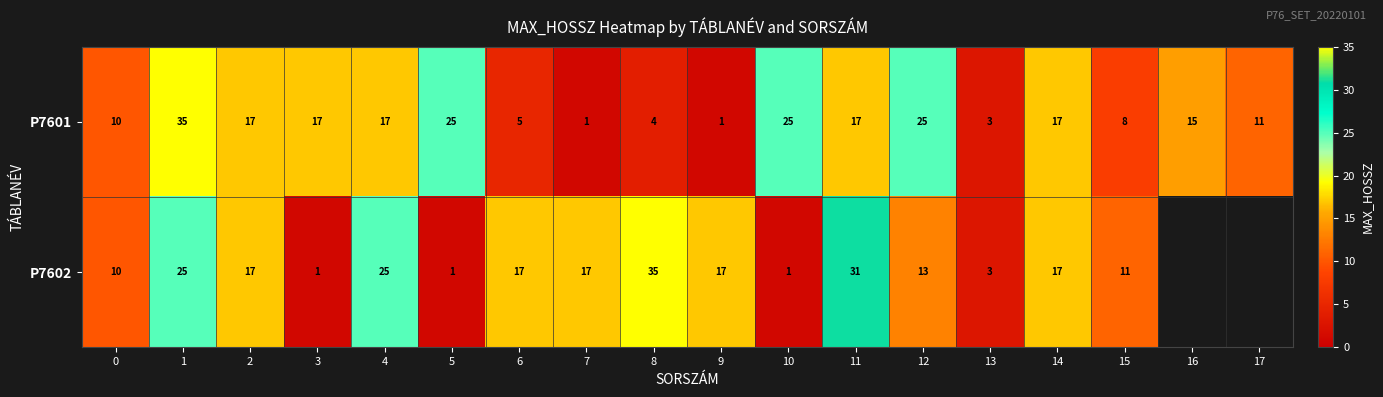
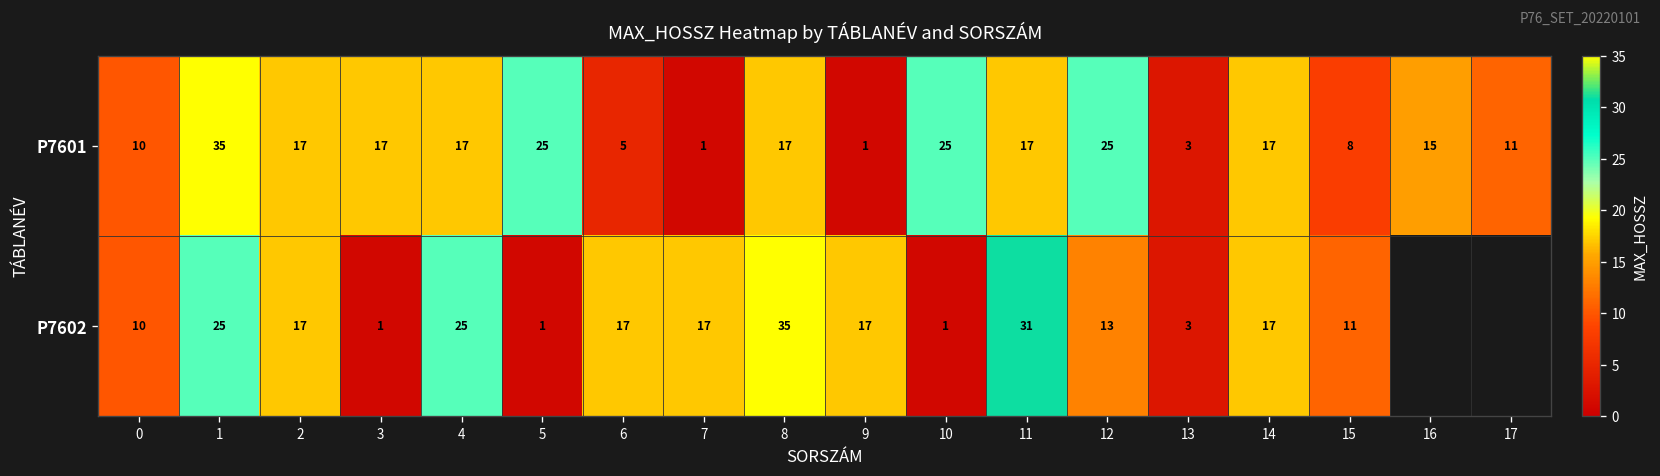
P7601, 8: 4 -> 17
